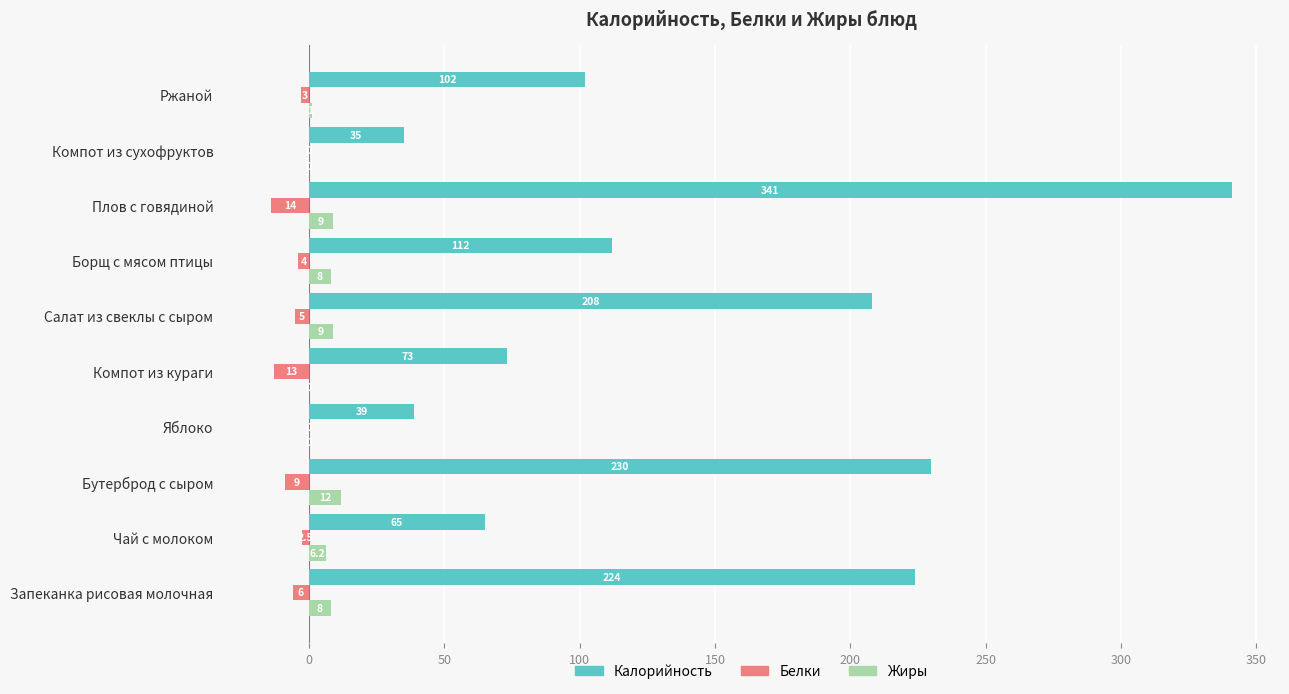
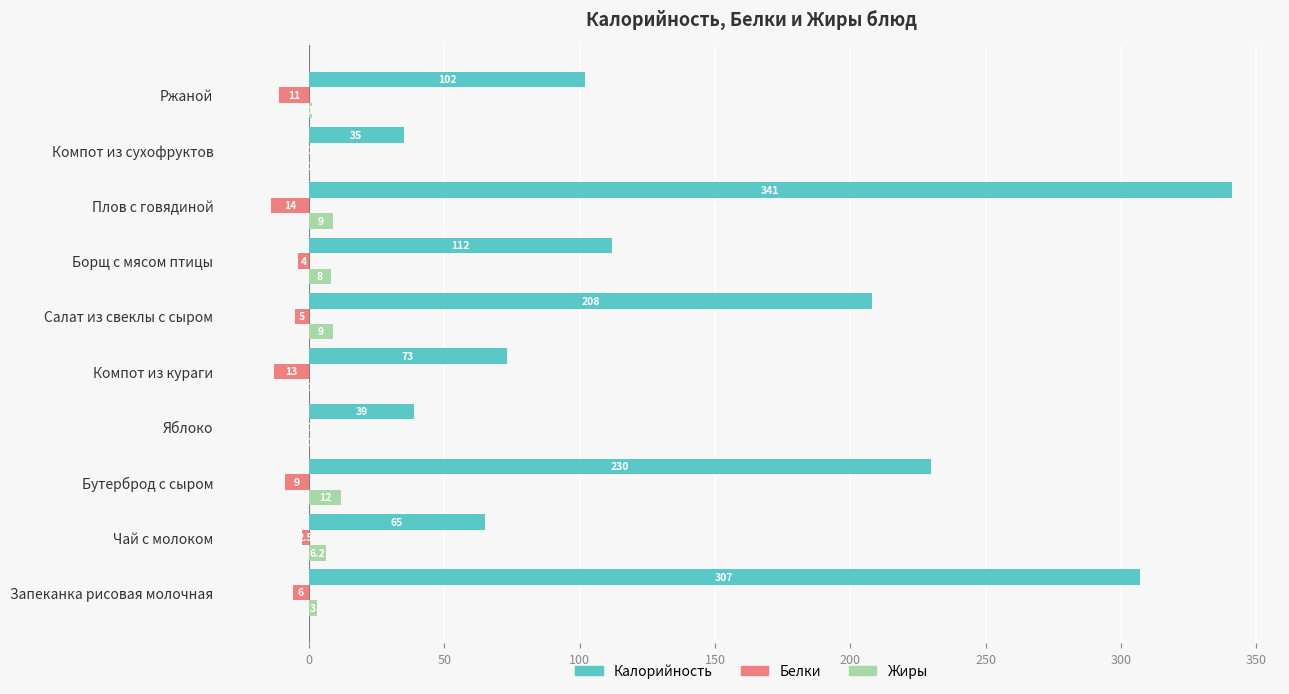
Белки, Ржаной: 3 -> 11
Калорийность, Запеканка рисовая молочная: 224 -> 307
Жиры, Запеканка рисовая молочная: 8 -> 3
